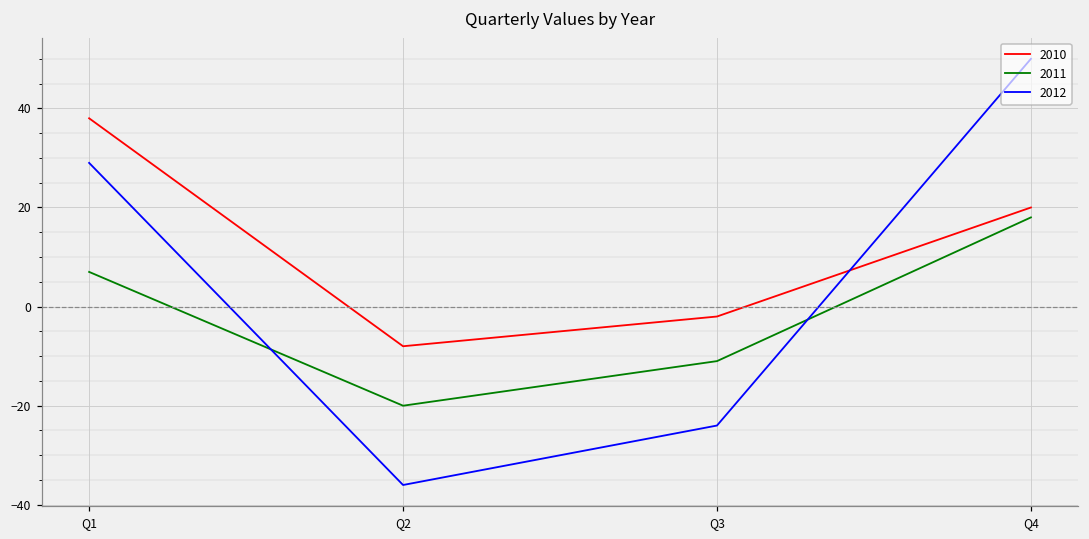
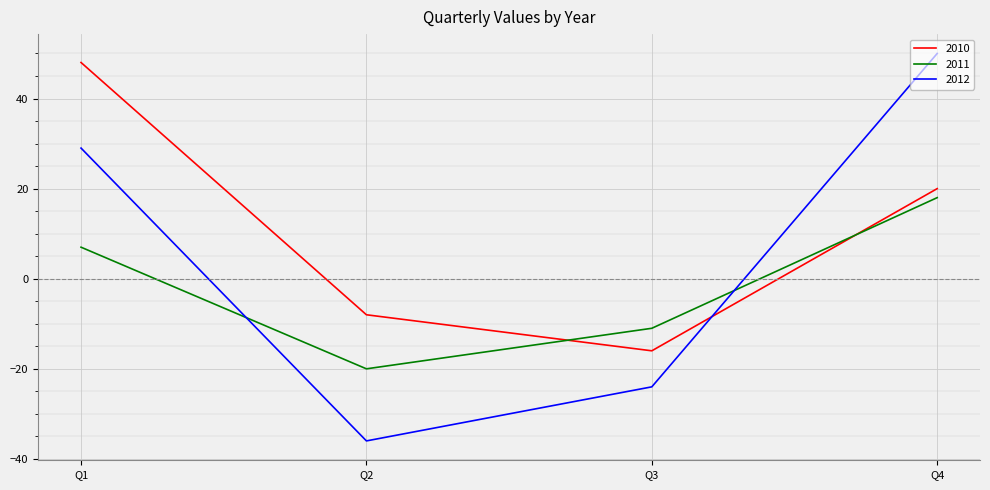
2010, Q1: 38 -> 48
2010, Q3: -2 -> -16
